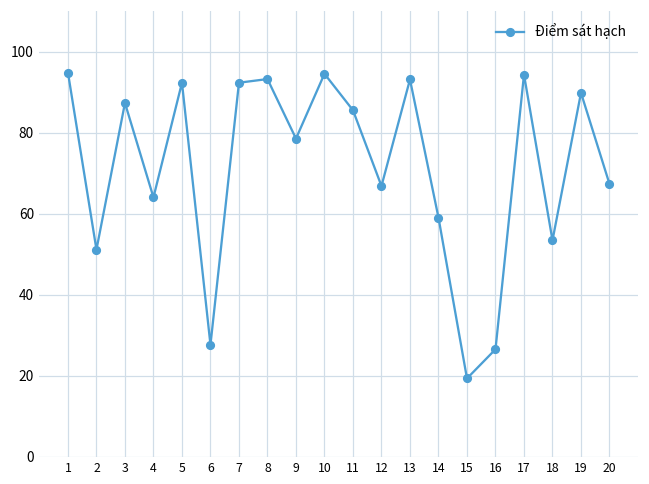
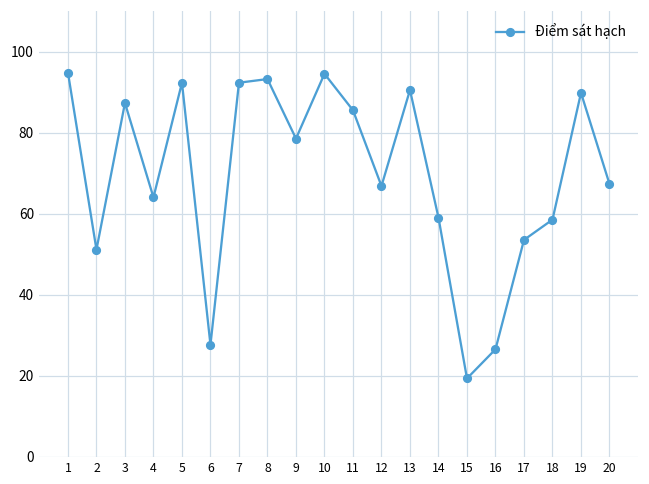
13: 93 -> 91
17: 94 -> 54
18: 53 -> 59
